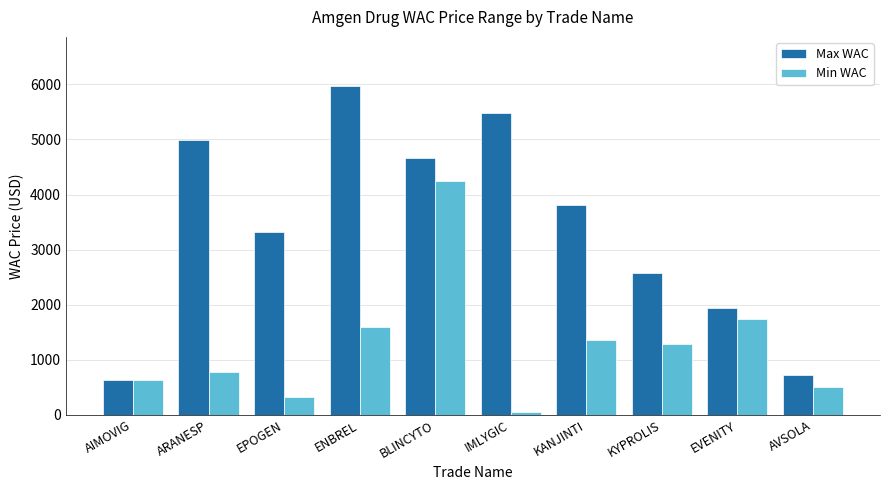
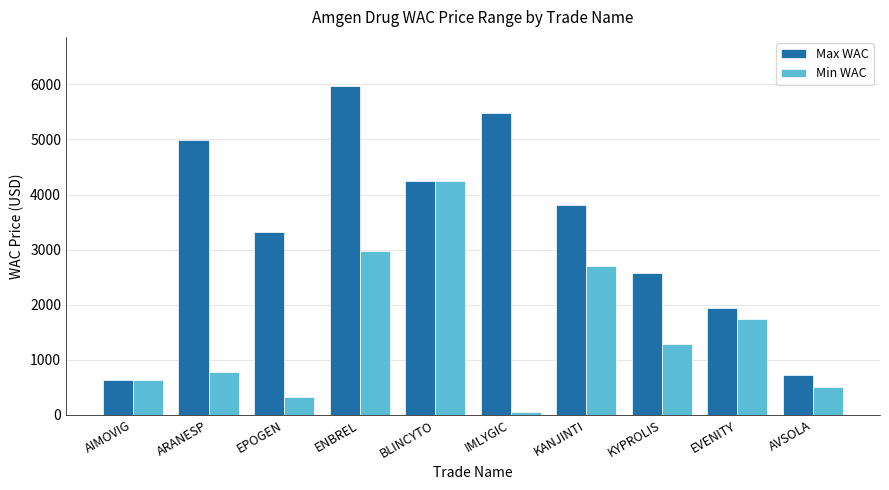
Min WAC, ENBREL: 1600 -> 3000
Max WAC, BLINCYTO: 4700 -> 4200
Min WAC, KANJINTI: 1400 -> 2700
